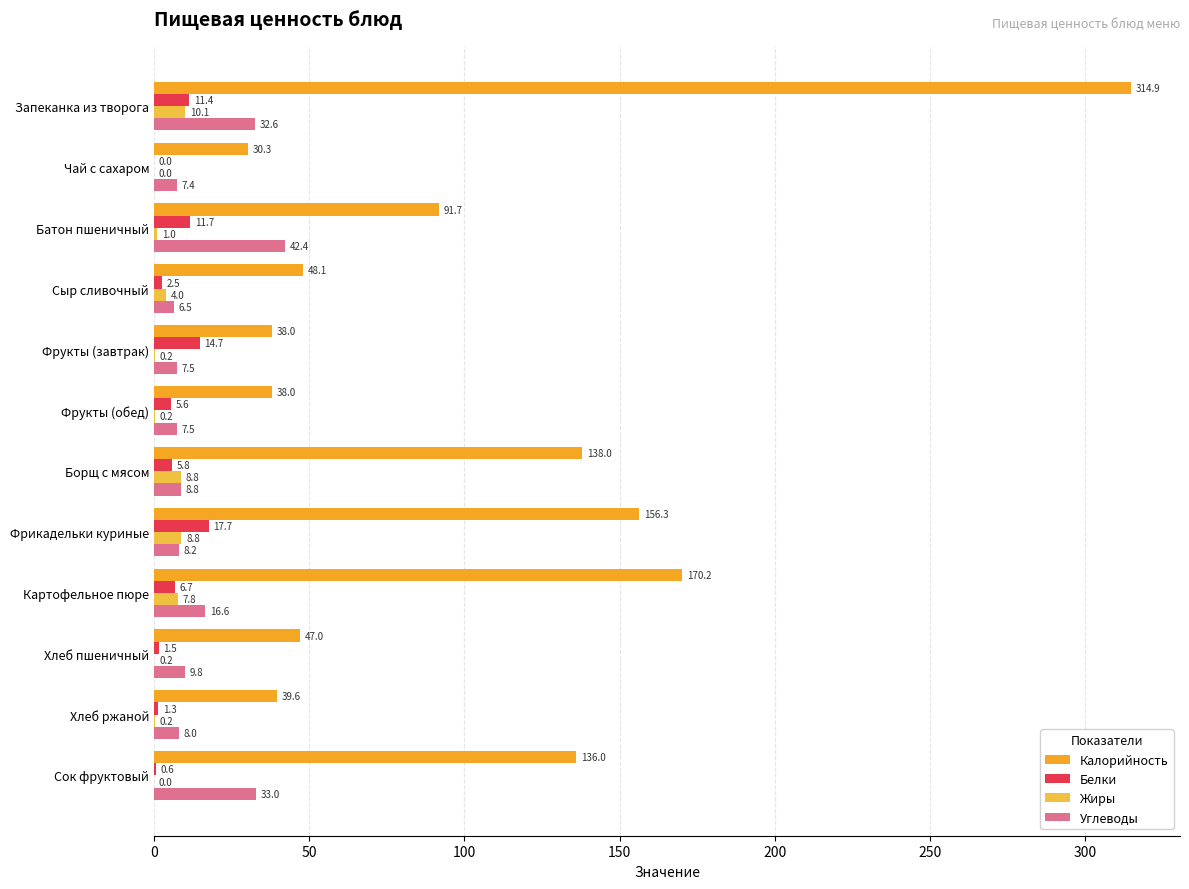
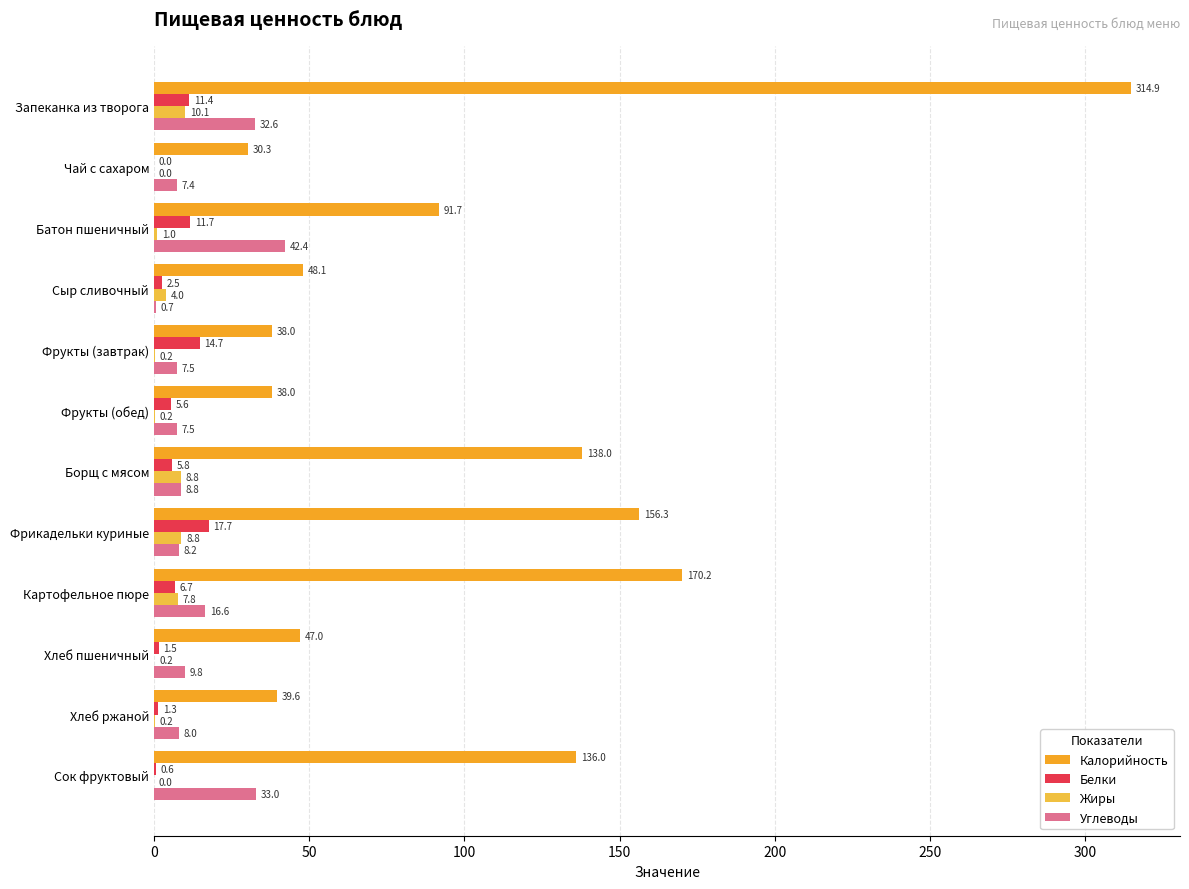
Углеводы, Сыр сливочный: 6.5 -> 0.7
